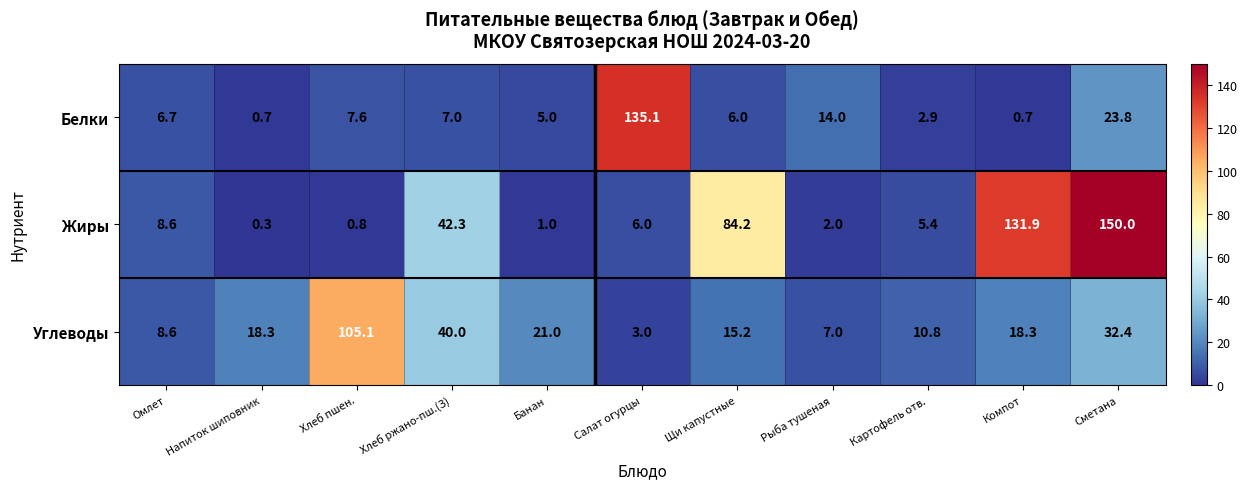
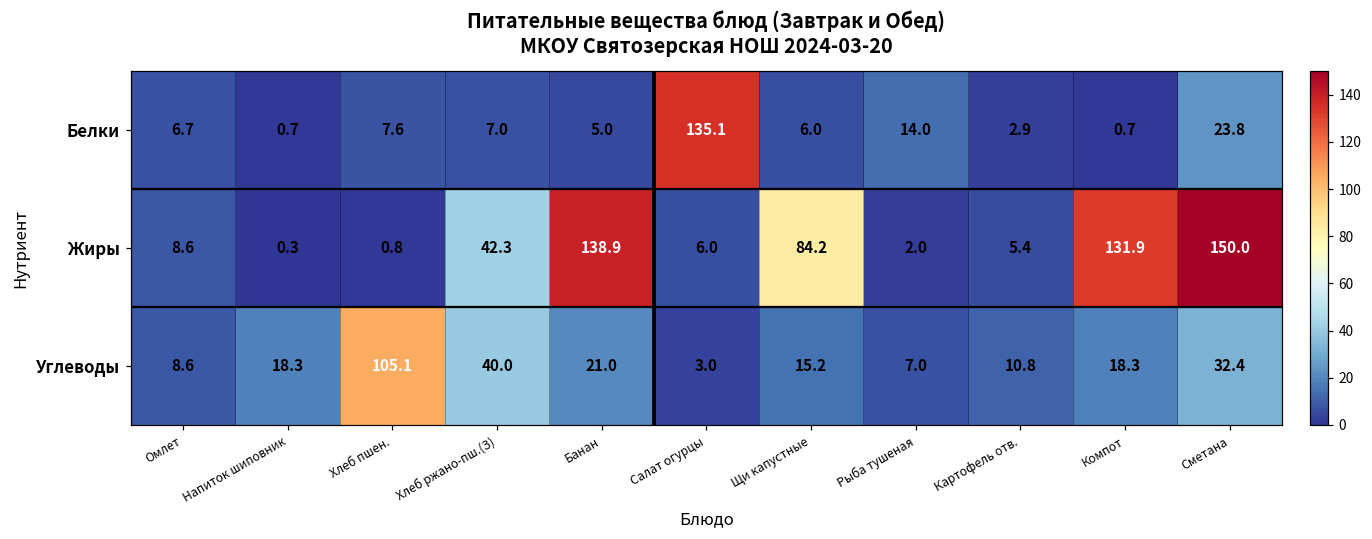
Жиры, Банан: 1.0 -> 138.9
